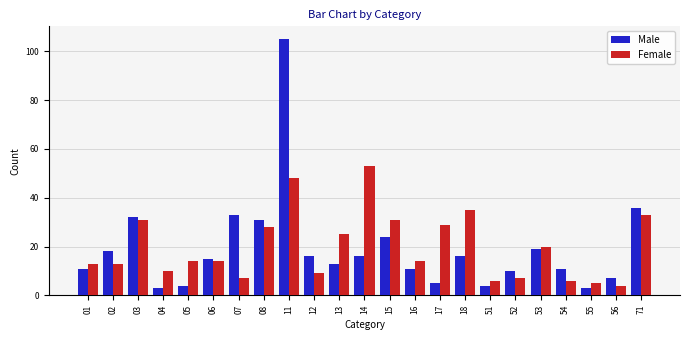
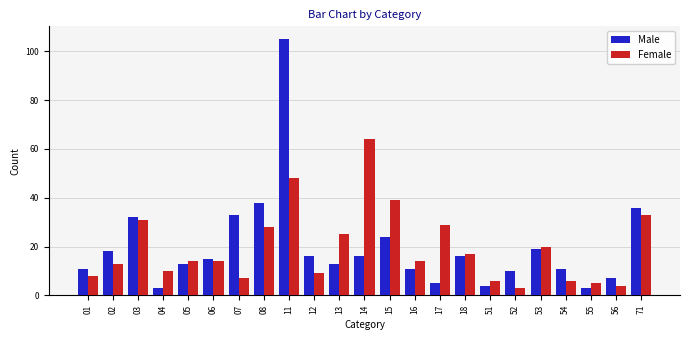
Female, 01: 13 -> 8
Male, 05: 4 -> 13
Male, 08: 31 -> 38
Female, 14: 53 -> 64
Female, 15: 31 -> 39
Female, 18: 35 -> 17
Female, 52: 7 -> 3
